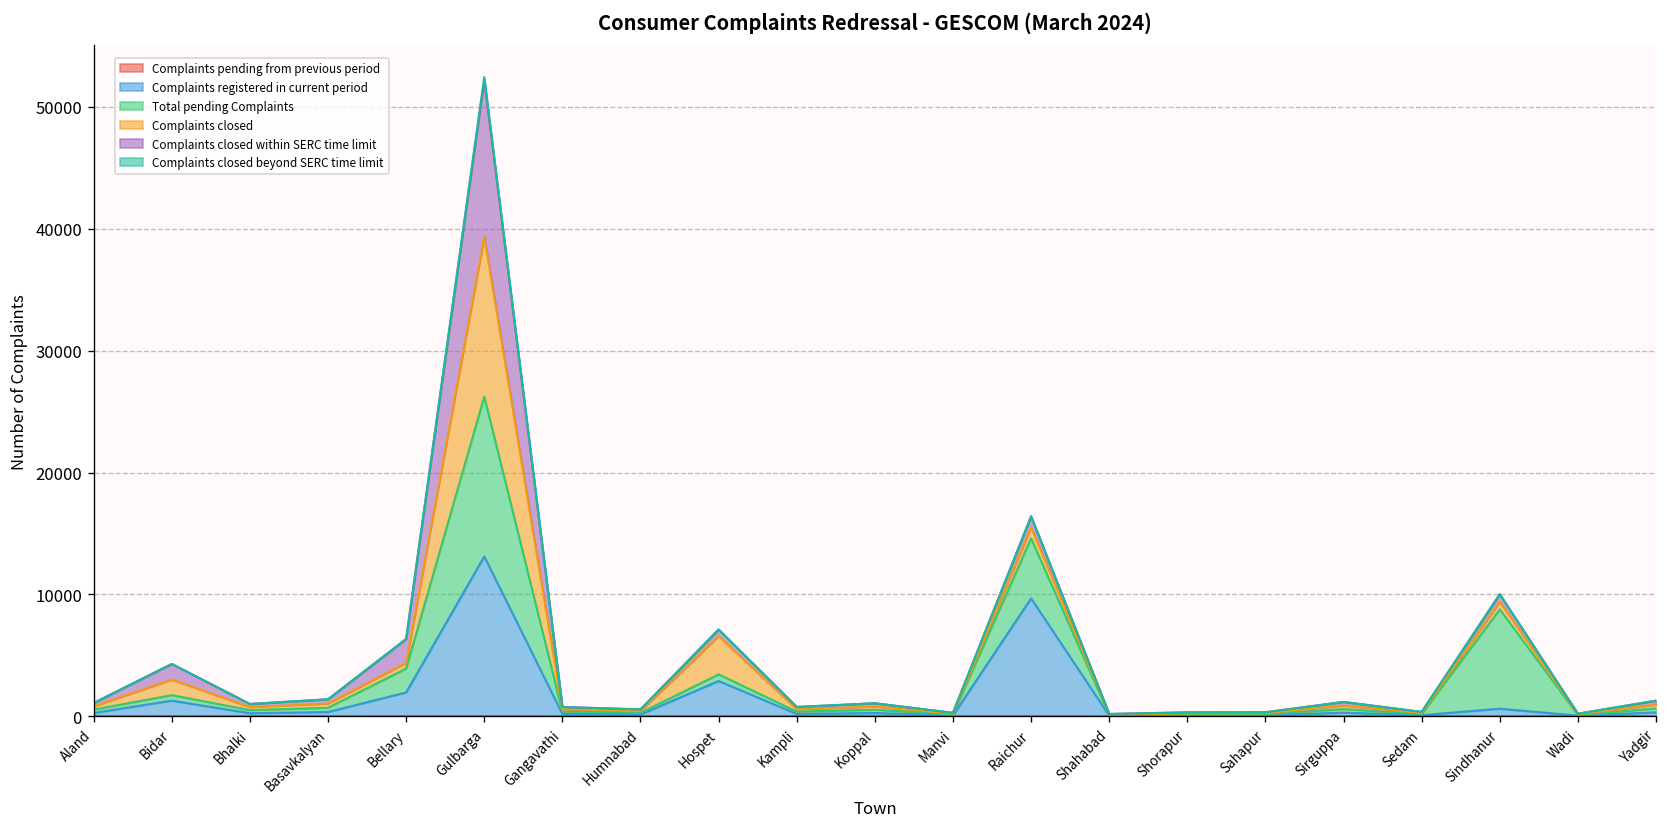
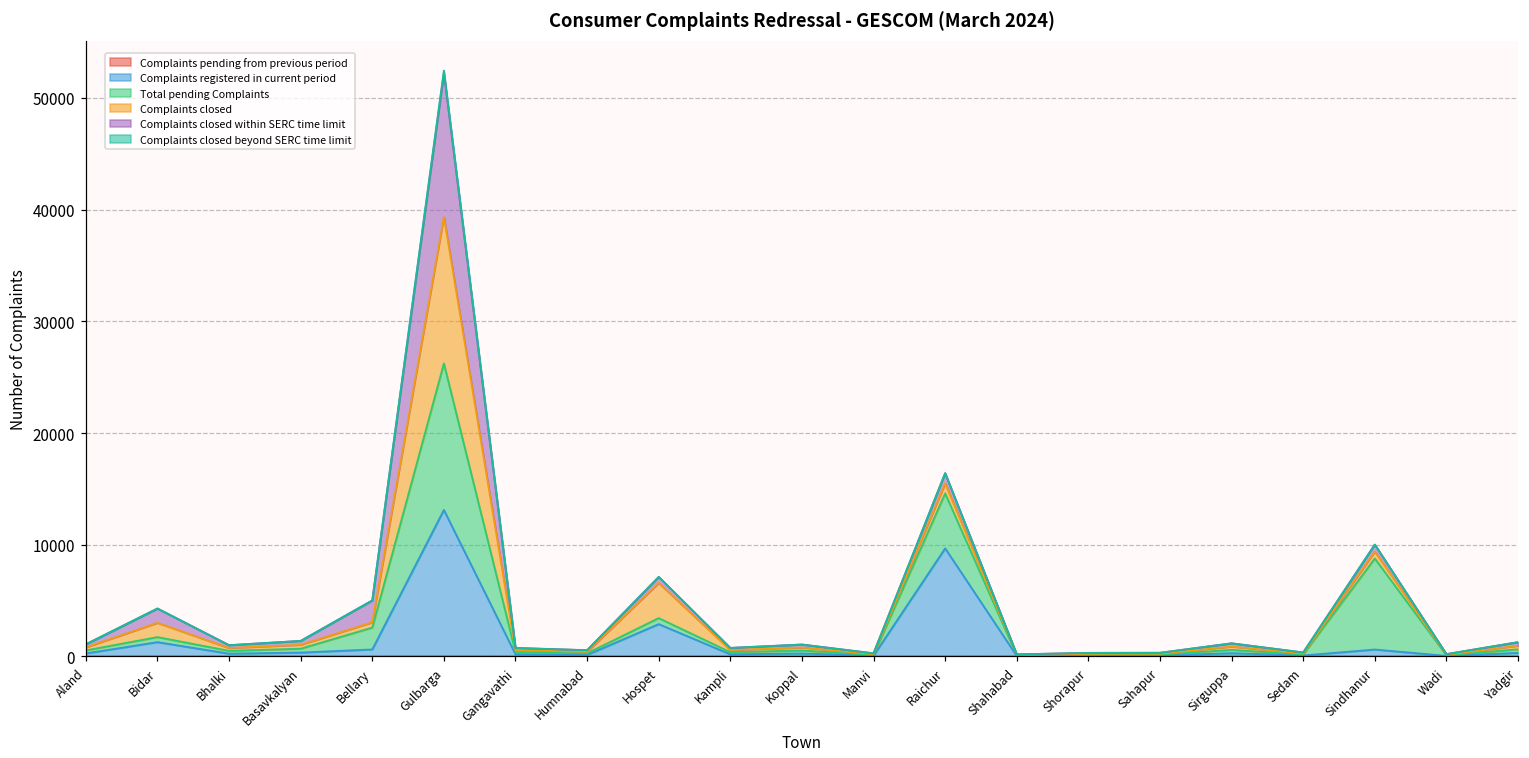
Complaints registered in current period, Bellary: 2000 -> 600
